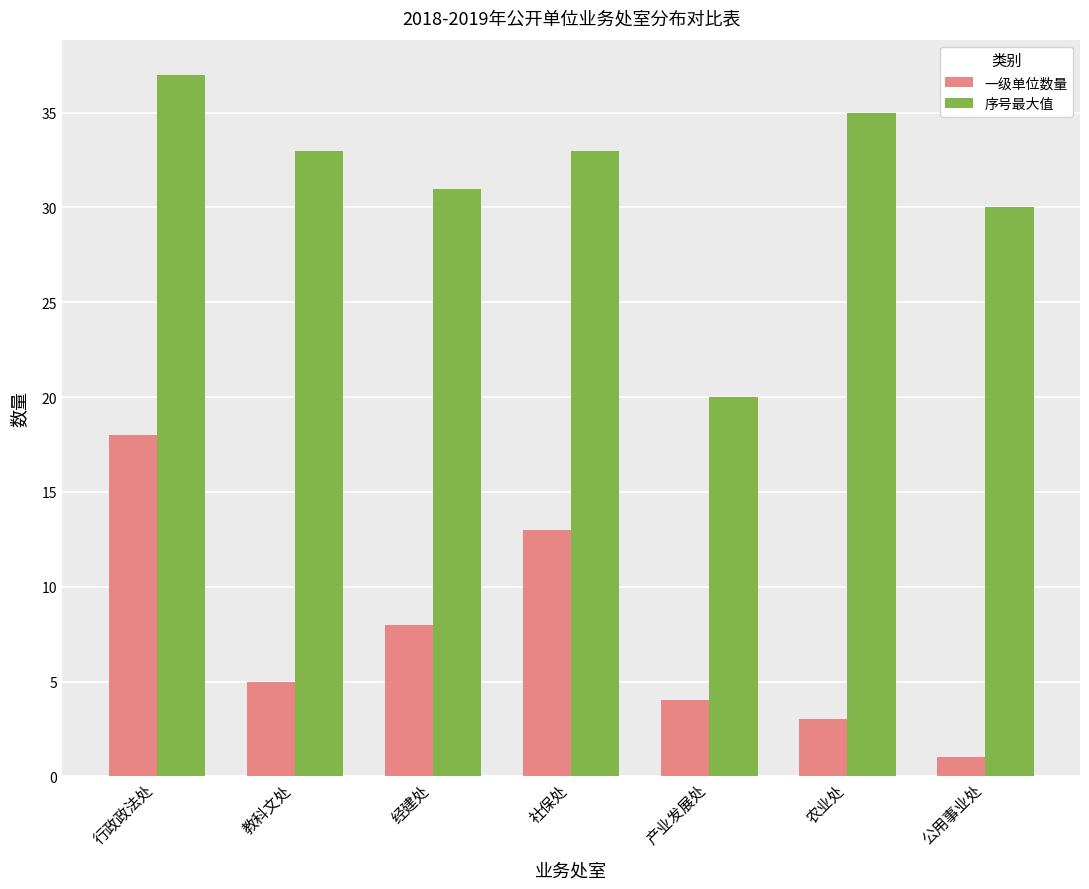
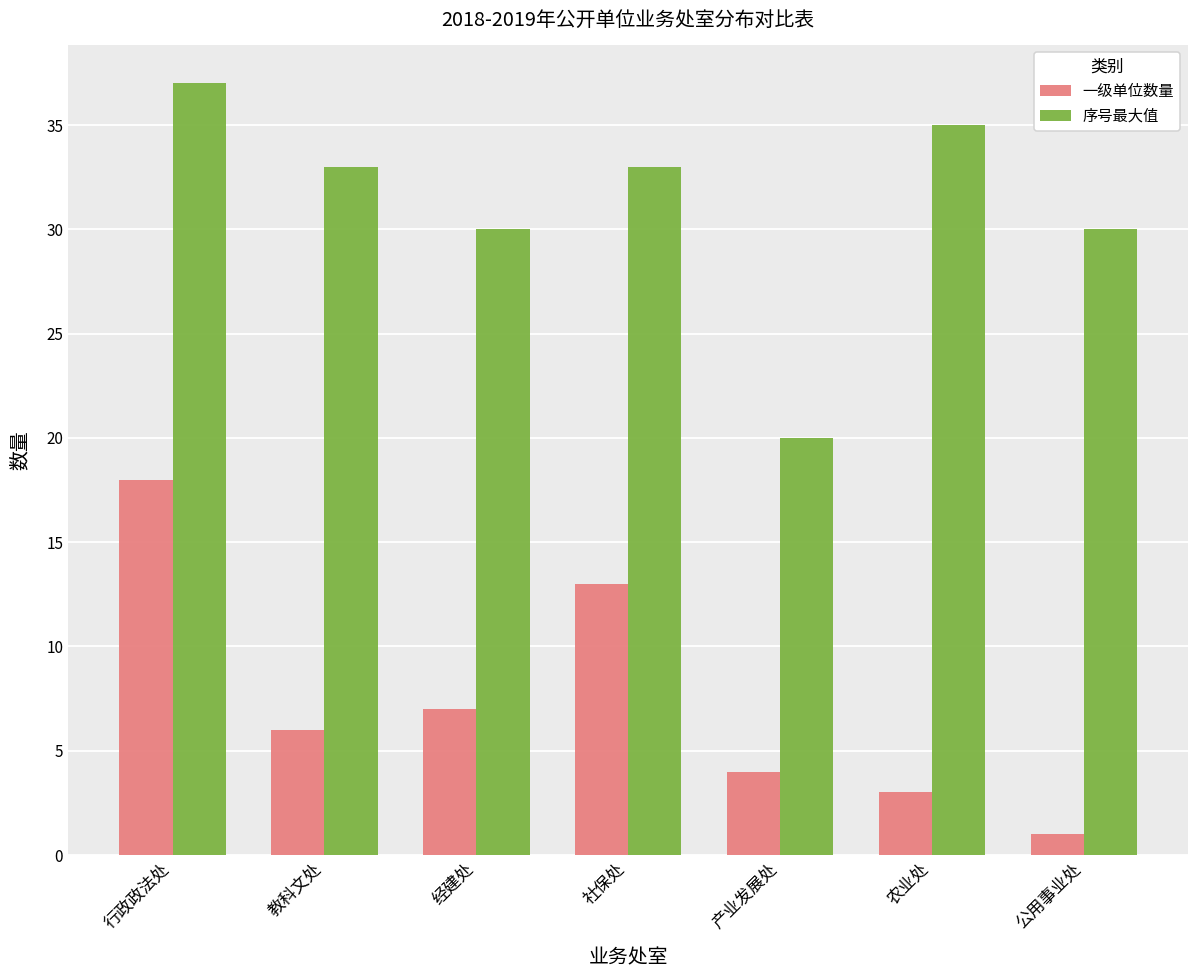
一级单位数量, 教科文处: 5 -> 6
一级单位数量, 经建处: 8 -> 7
序号最大值, 经建处: 31 -> 30
